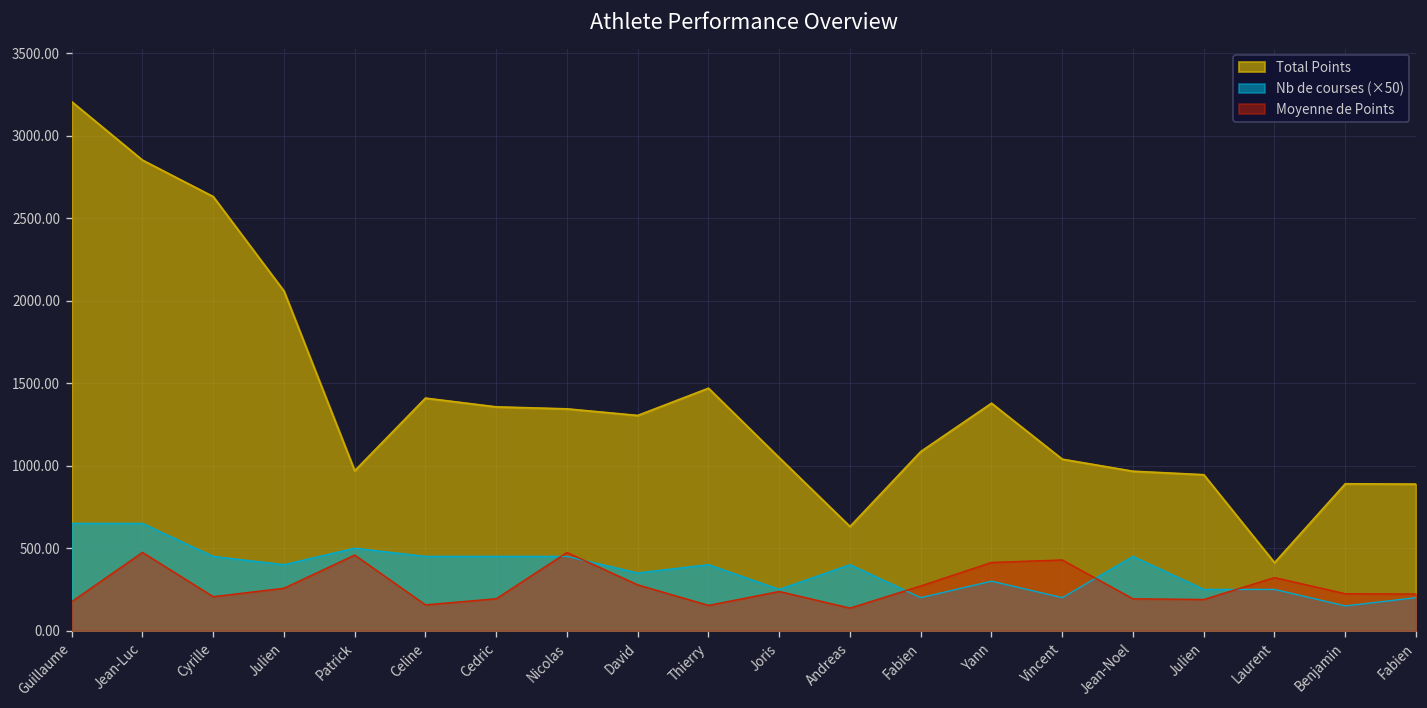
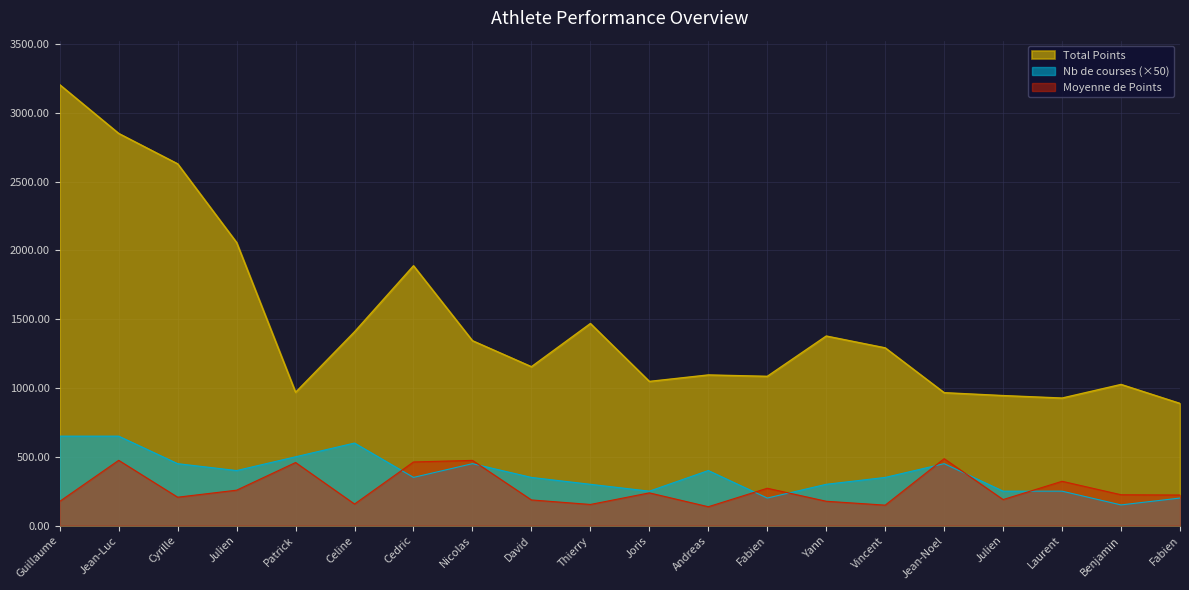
Nb de courses (×50), Celine: 450 -> 600
Total Points, Cedric: 1360 -> 1890
Nb de courses (×50), Cedric: 450 -> 350
Moyenne de Points, Cedric: 190 -> 460
Total Points, David: 1300 -> 1160
Moyenne de Points, David: 280 -> 190
Nb de courses (×50), Thierry: 400 -> 300
Total Points, Andreas: 630 -> 1100
Moyenne de Points, Yann: 410 -> 180
Total Points, Vincent: 1040 -> 1290
Nb de courses (×50), Vincent: 200 -> 350
Moyenne de Points, Vincent: 430 -> 150
Moyenne de Points, Jean-Noel: 190 -> 490
Total Points, Laurent: 410 -> 930
Total Points, Benjamin: 890 -> 1030
